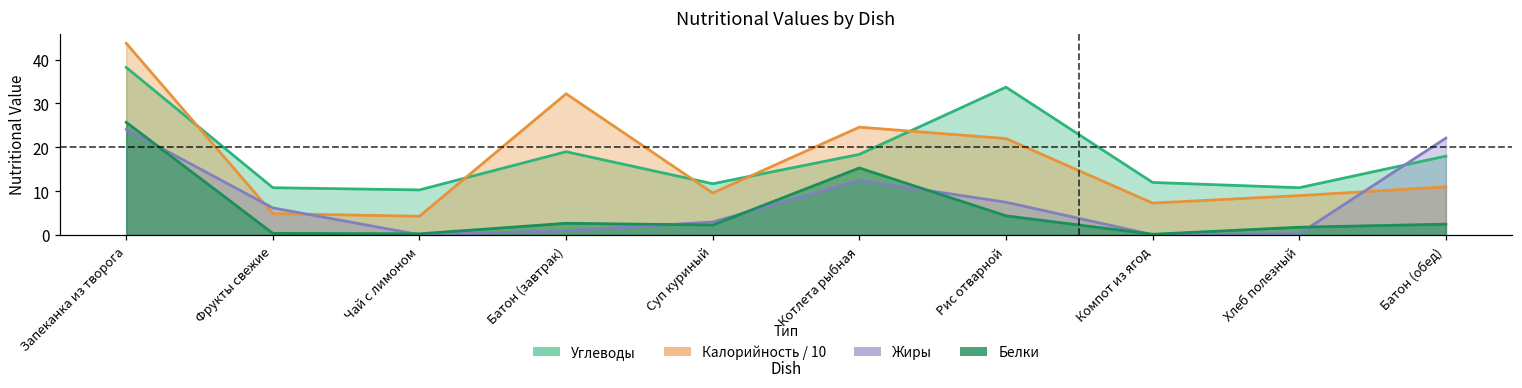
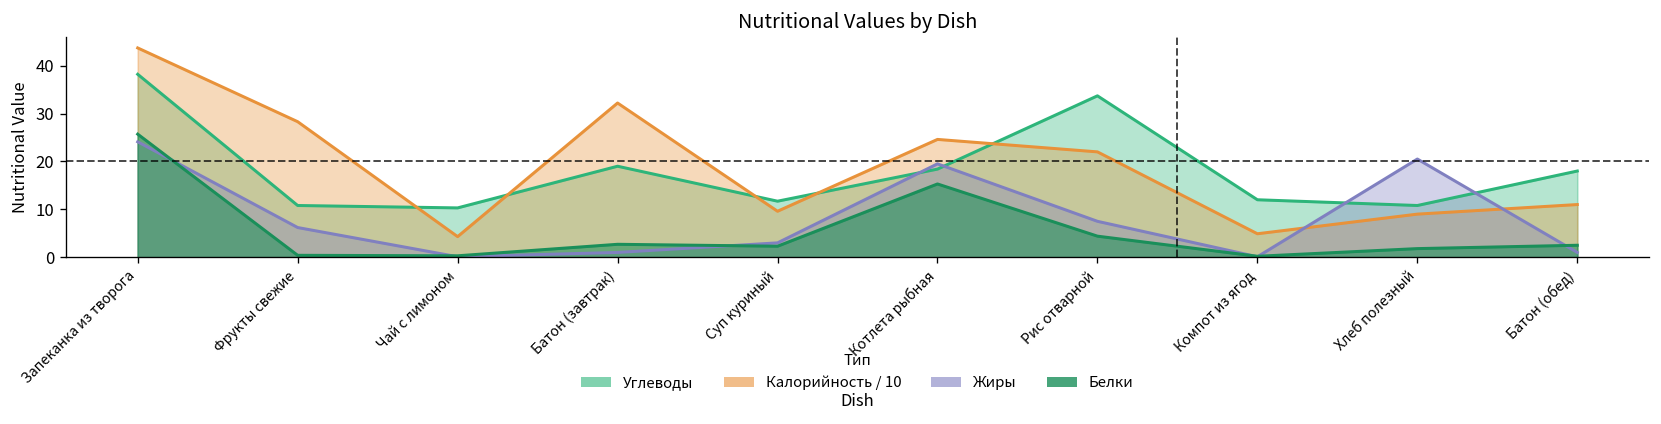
Калорийность / 10, Фрукты свежие: 5 -> 28
Жиры, Котлета рыбная: 13 -> 20
Калорийность / 10, Компот из ягод: 7 -> 5
Жиры, Хлеб полезный: 0 -> 21
Жиры, Батон (обед): 22 -> 1
